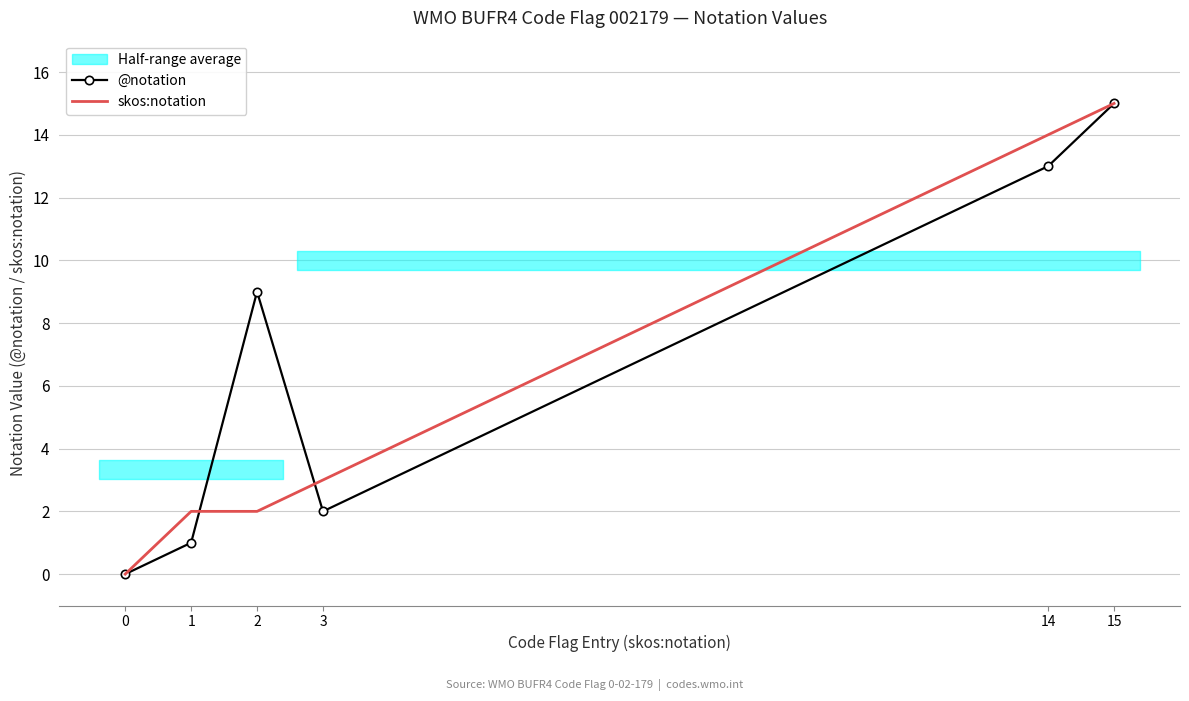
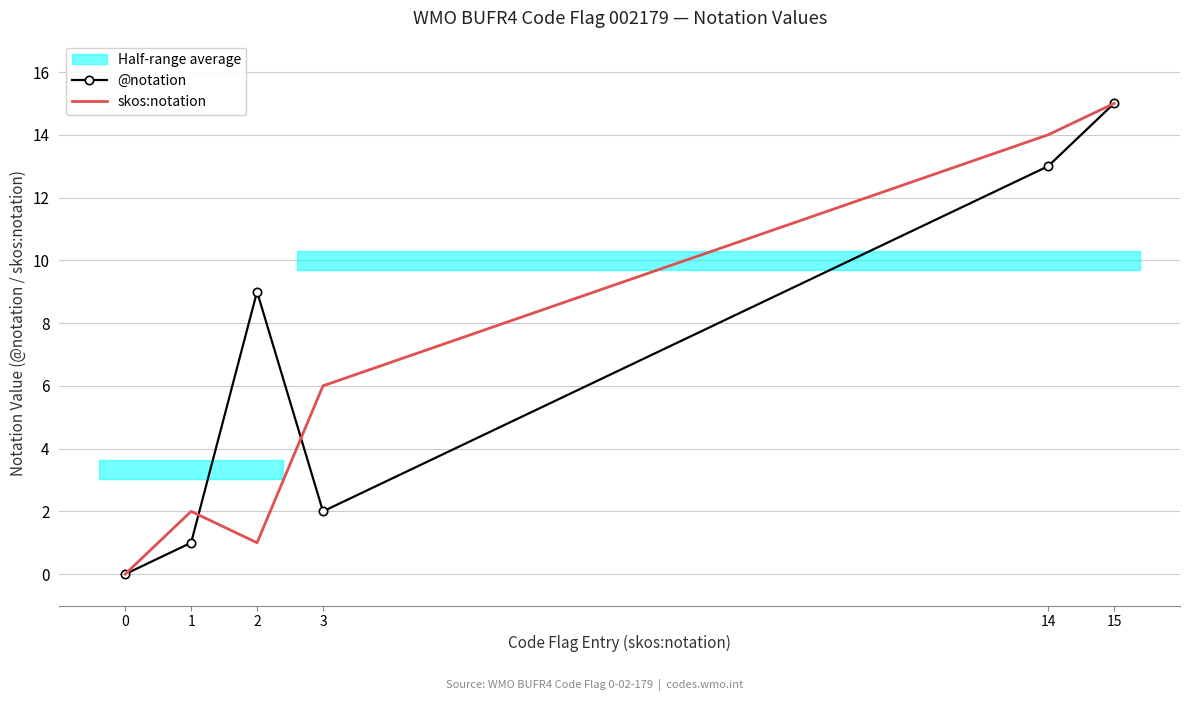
skos:notation, 2: 2 -> 1
skos:notation, 3: 3 -> 6
